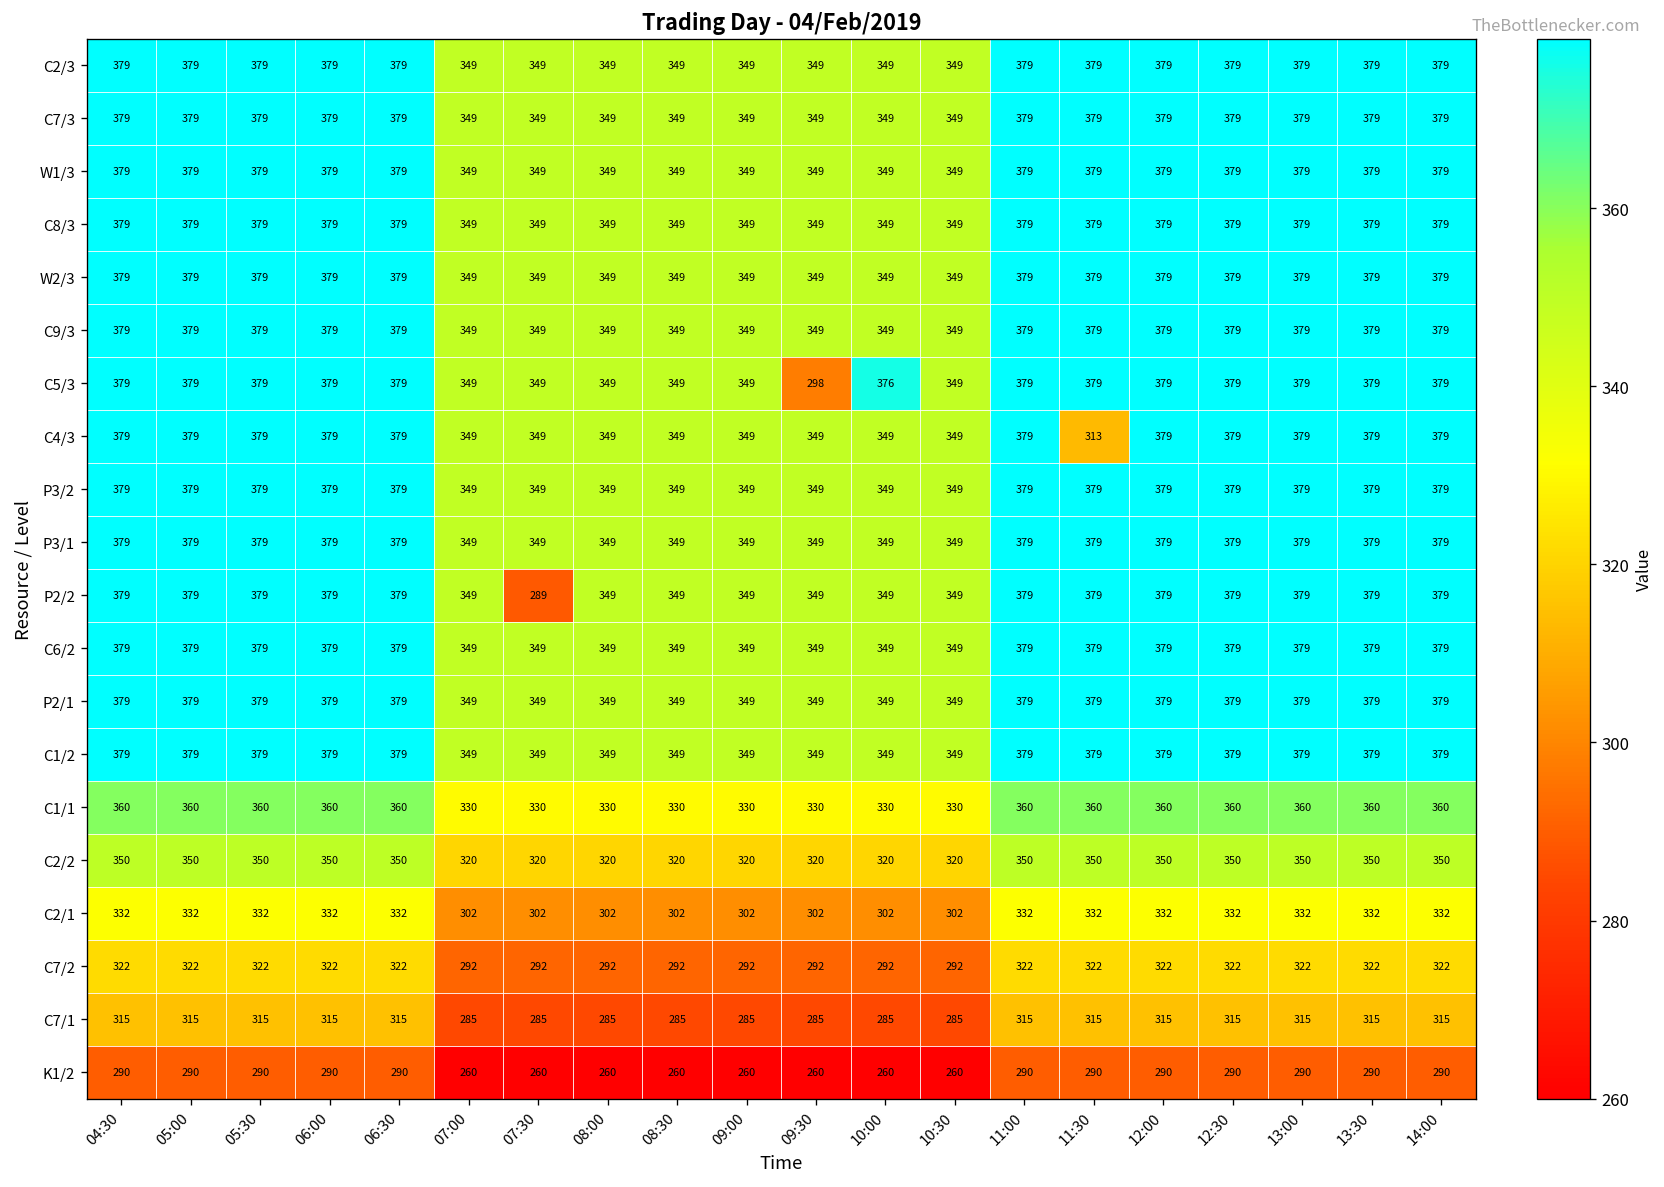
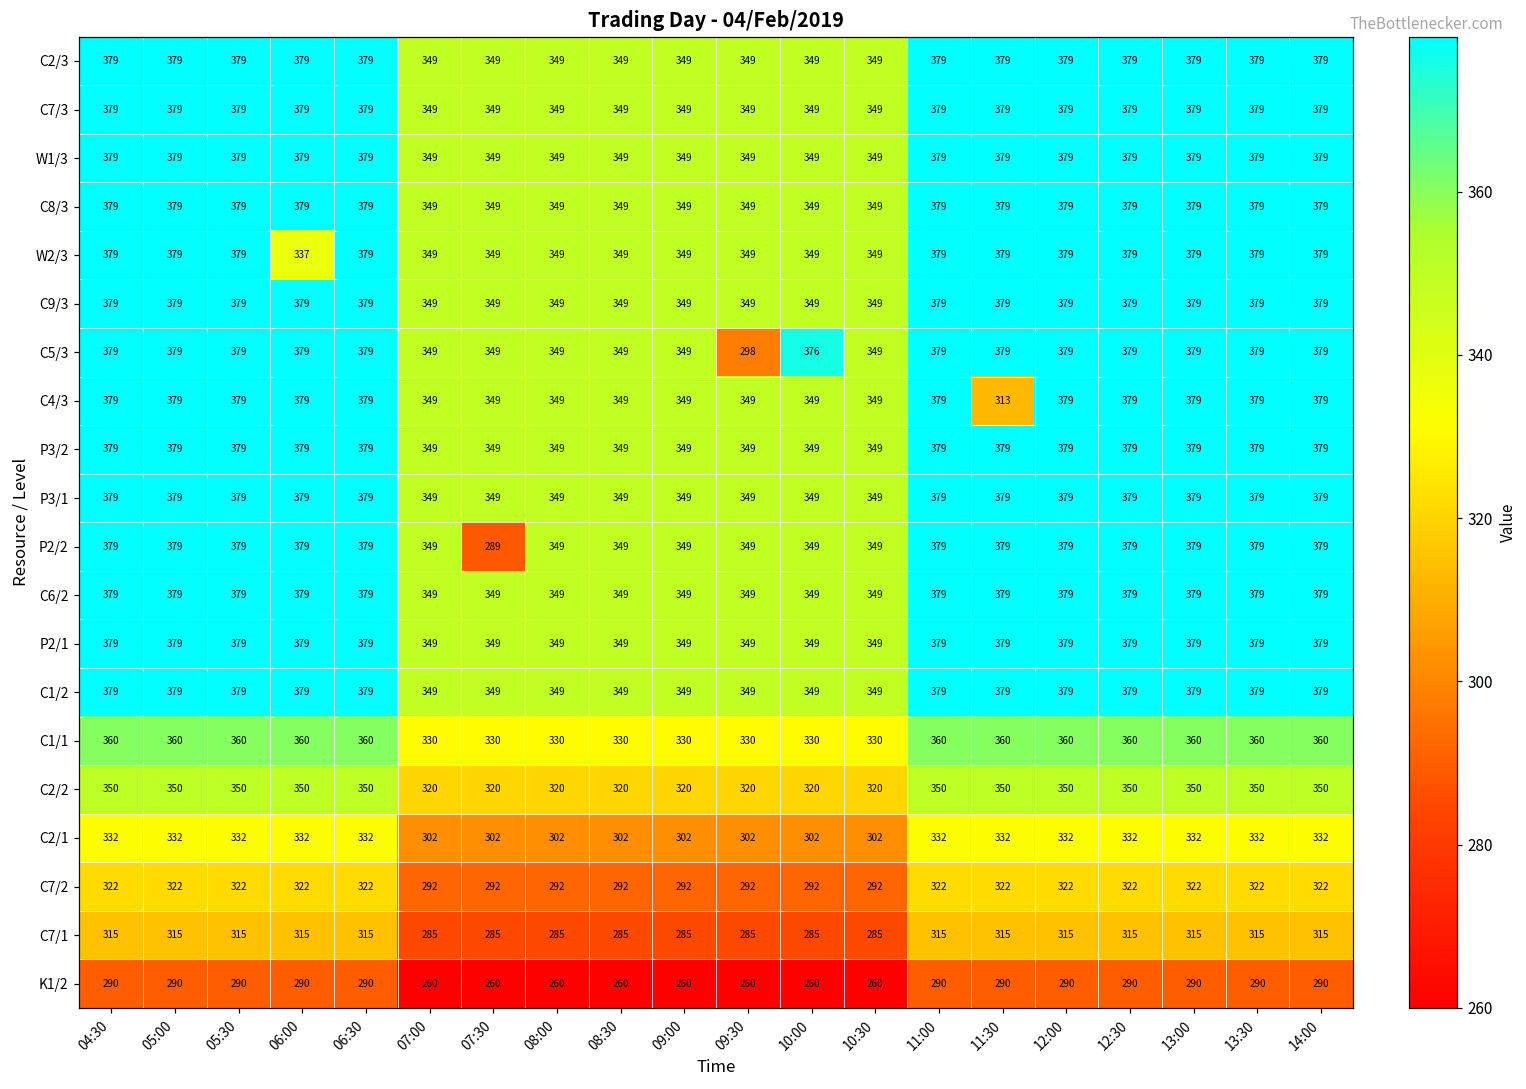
W2/3, 06:00: 379 -> 337
